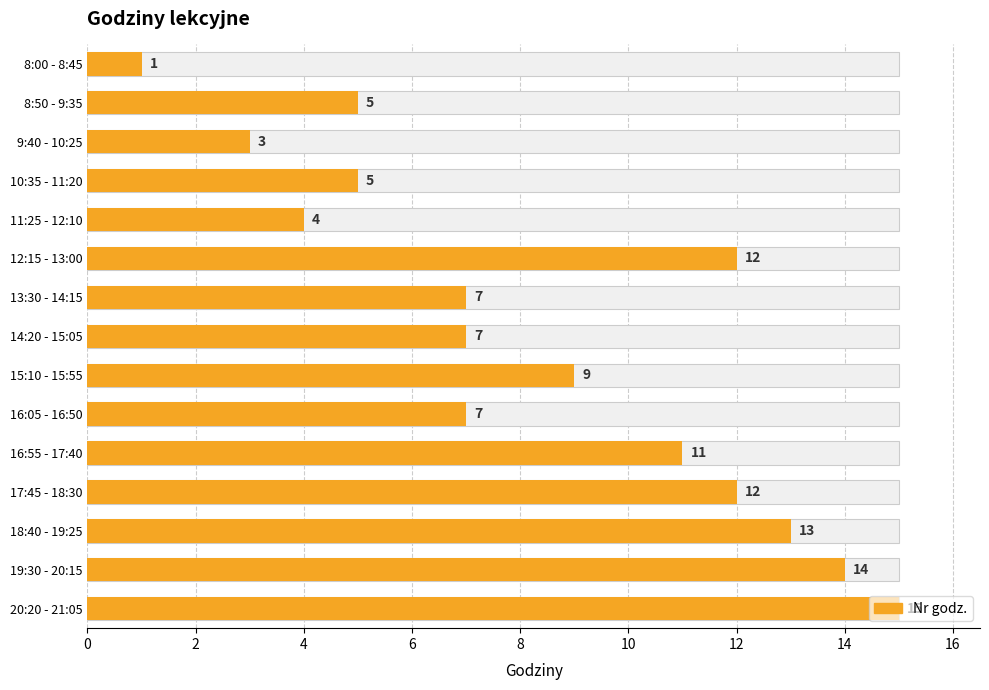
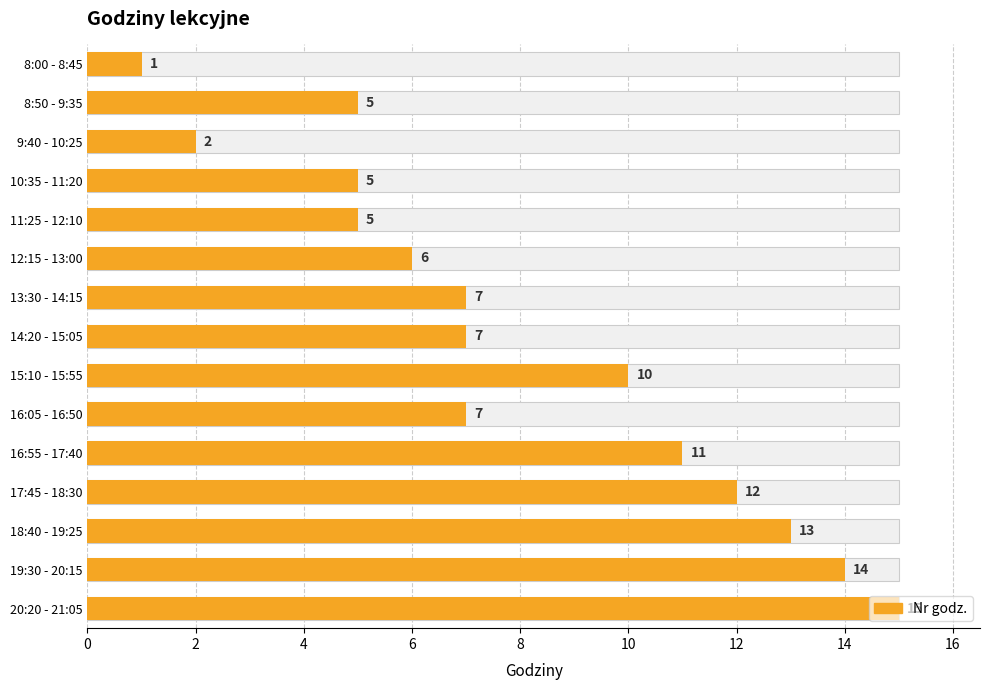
Nr godz., 9:40 - 10:25: 3 -> 2
Nr godz., 11:25 - 12:10: 4 -> 5
Nr godz., 12:15 - 13:00: 12 -> 6
Nr godz., 15:10 - 15:55: 9 -> 10
